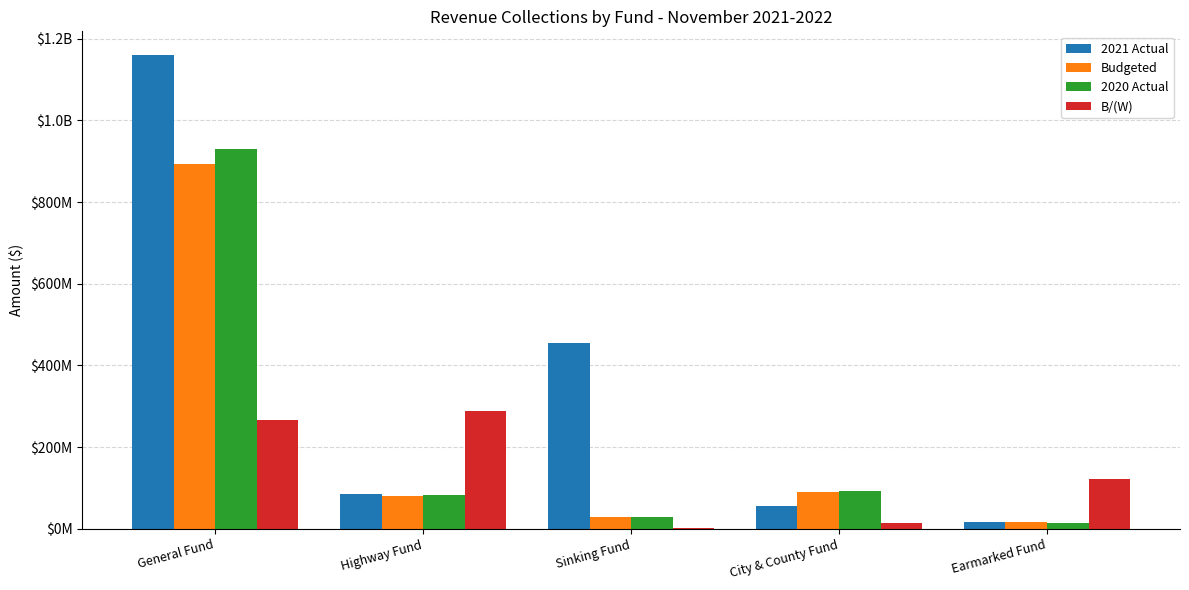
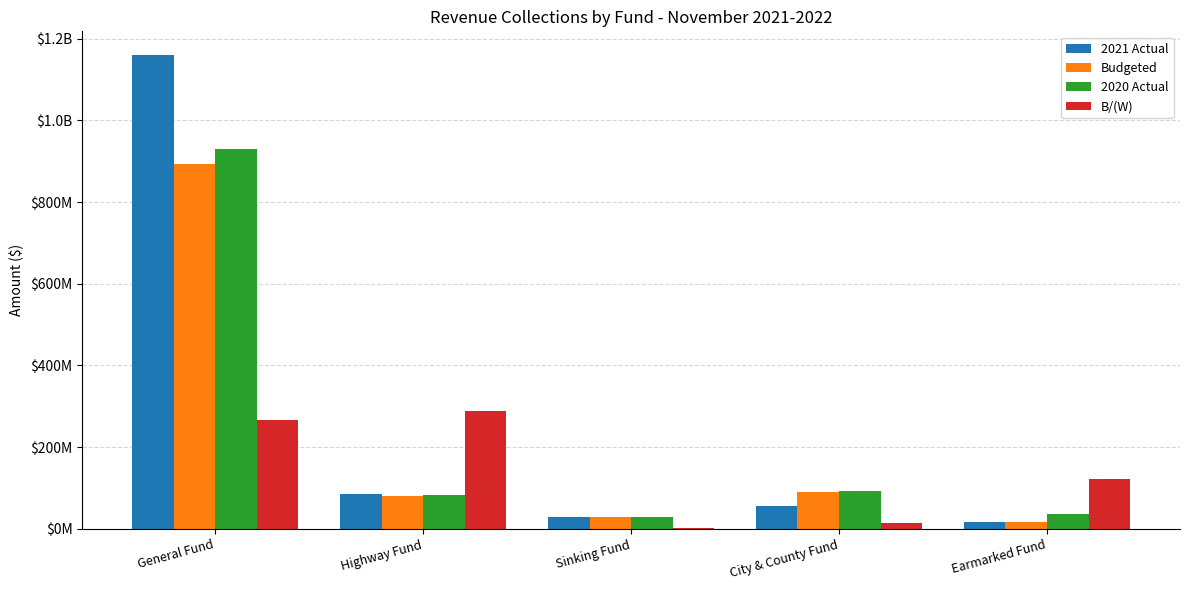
2021 Actual, Sinking Fund: $460000000 -> $30000000
2020 Actual, Earmarked Fund: $10000000 -> $40000000
